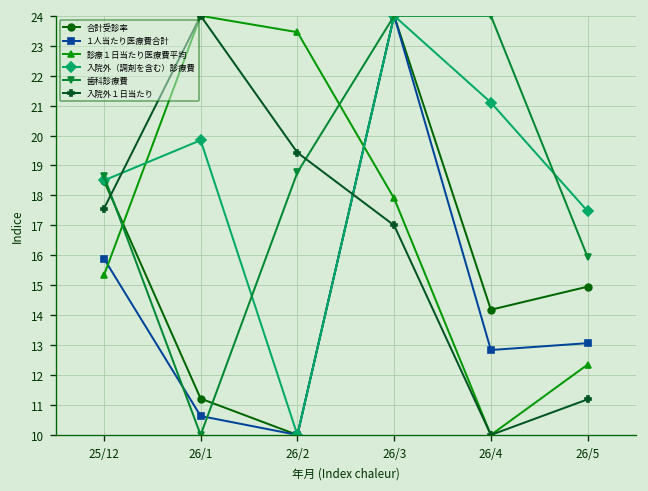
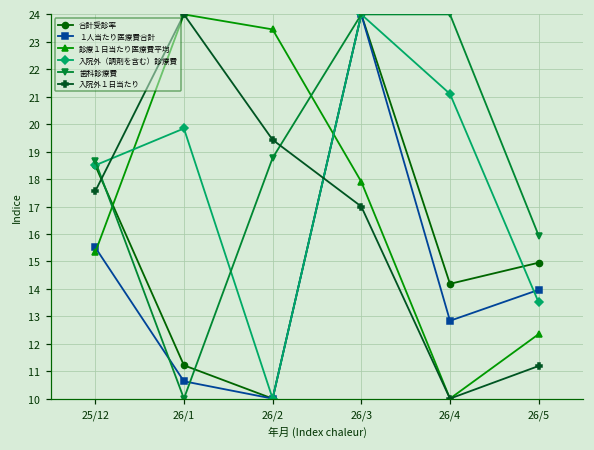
１人当たり医療費合計, 25/12: 15.9 -> 15.5
１人当たり医療費合計, 26/5: 13.1 -> 14.0
入院外（調剤を含む）診療費, 26/5: 17.5 -> 13.5
